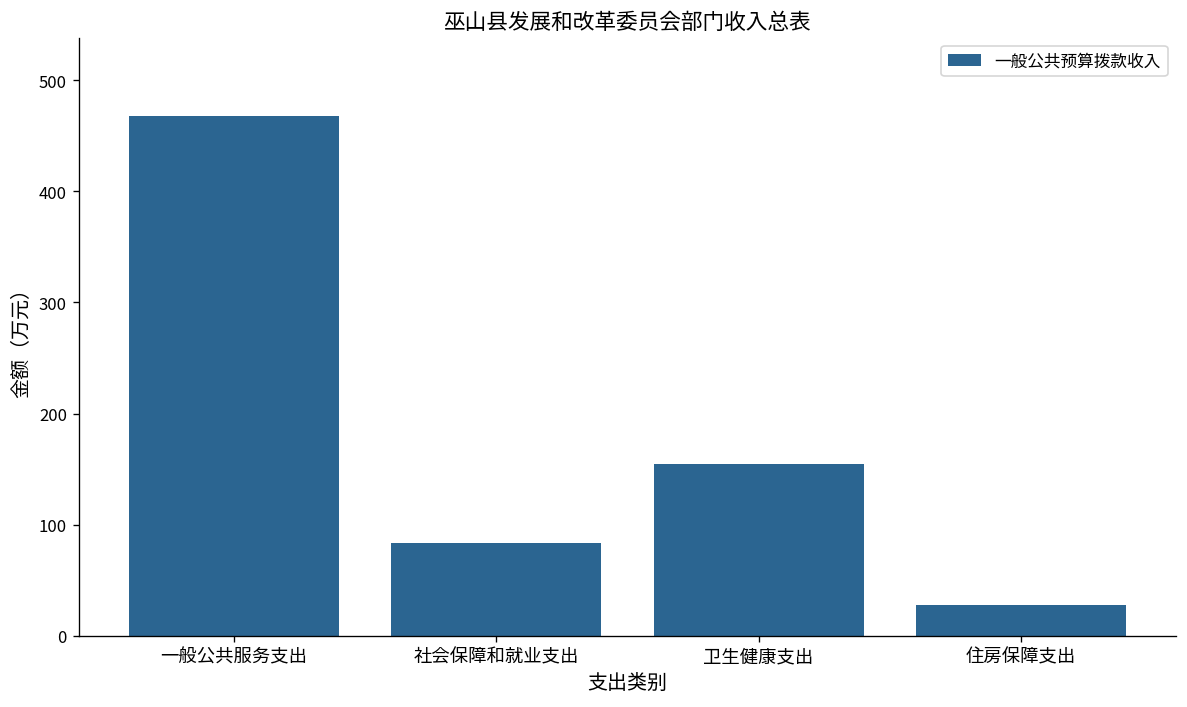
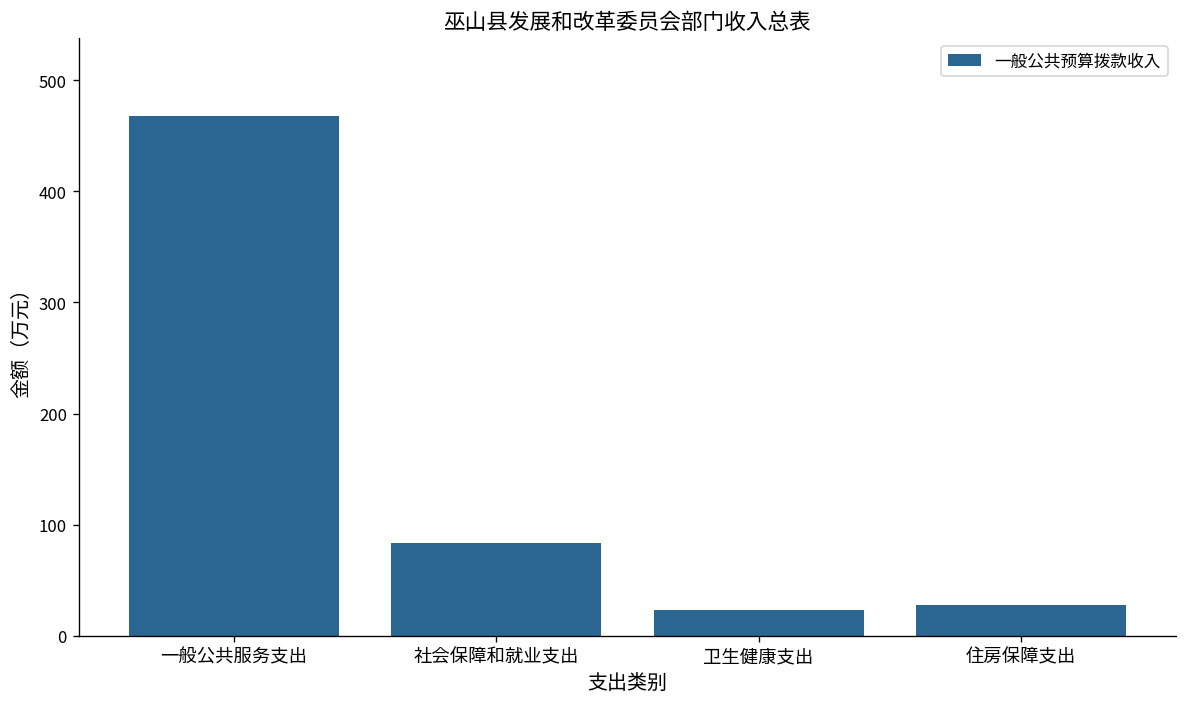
卫生健康支出: 150 -> 20
